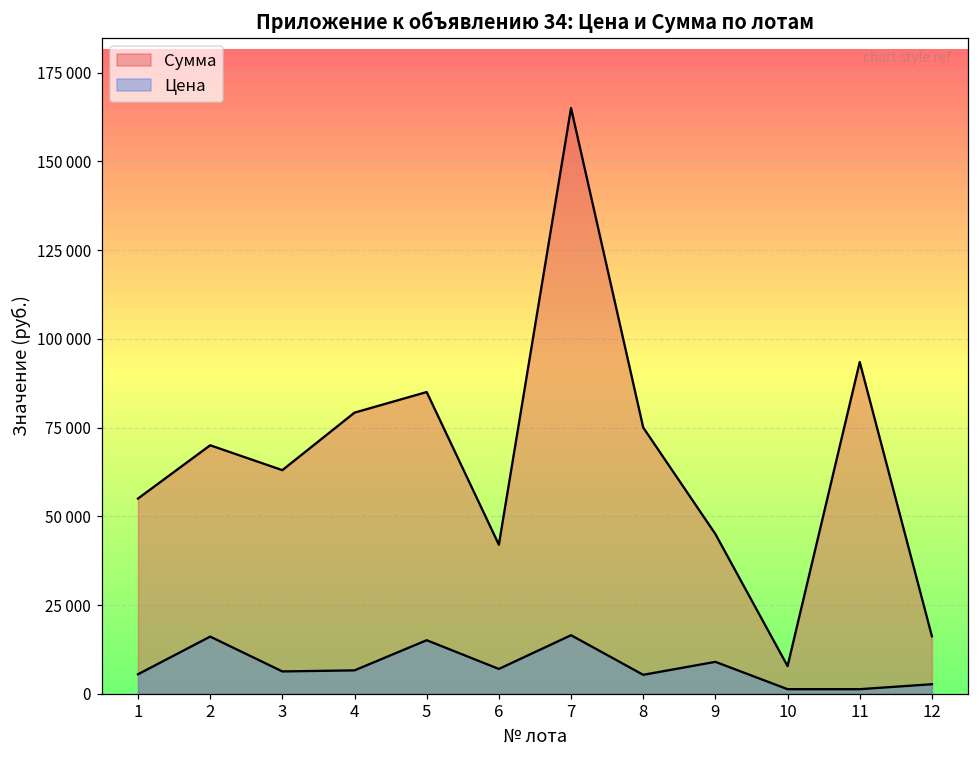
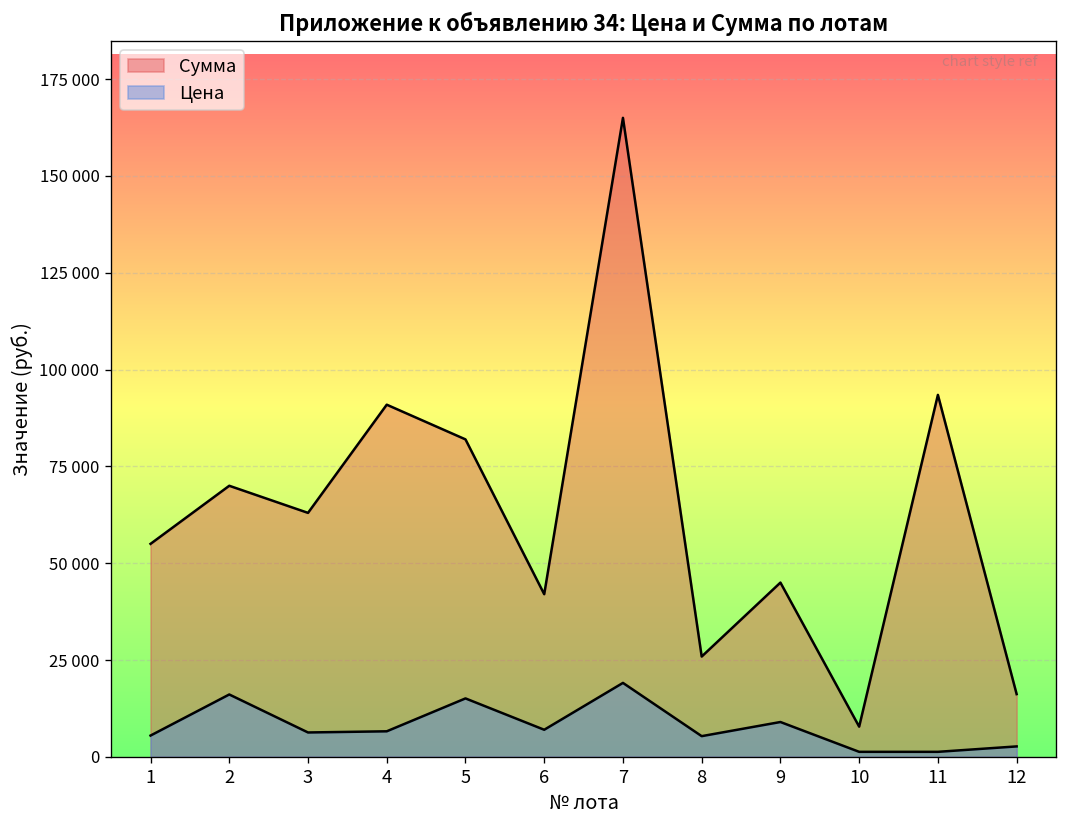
Сумма, 4: 79000 -> 91000
Сумма, 5: 85000 -> 82000
Цена, 7: 17000 -> 19000
Сумма, 8: 75000 -> 26000
